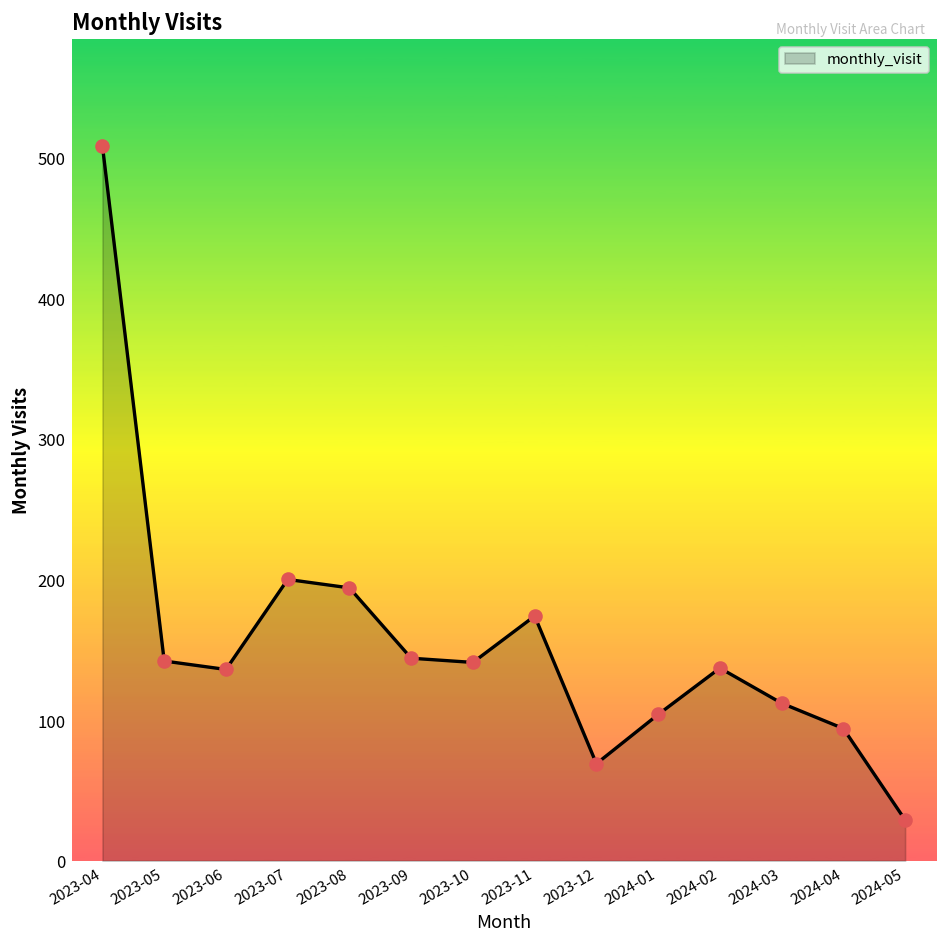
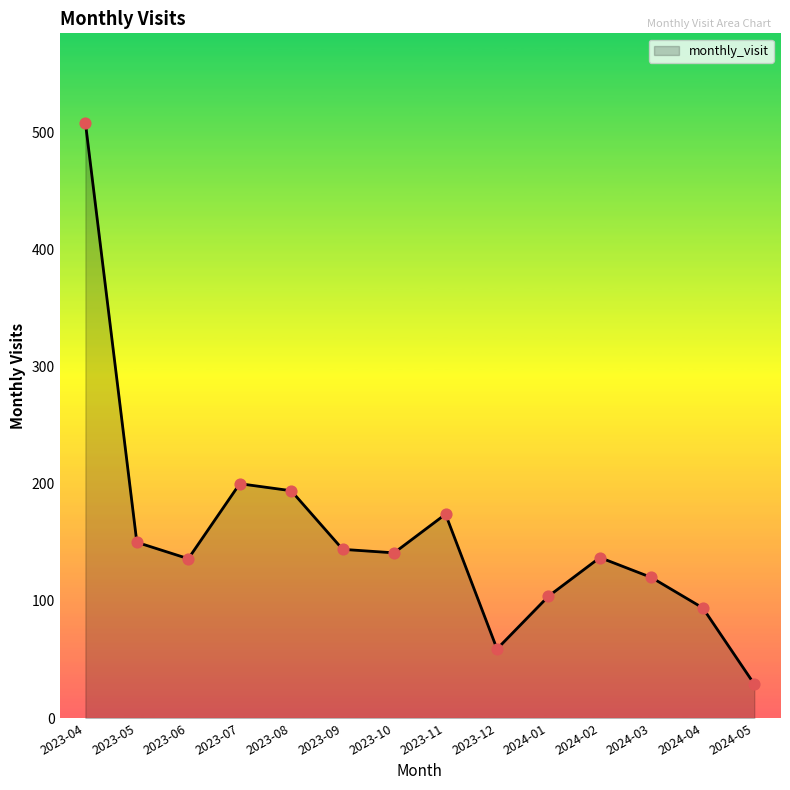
2023-05: 142 -> 150
2023-12: 69 -> 59
2024-03: 112 -> 120
